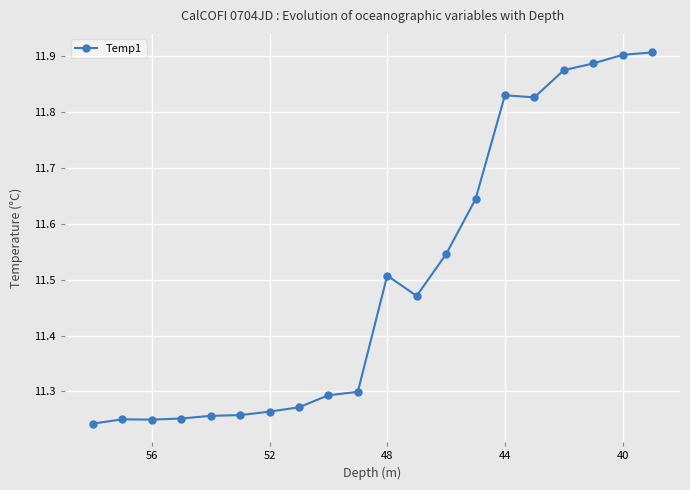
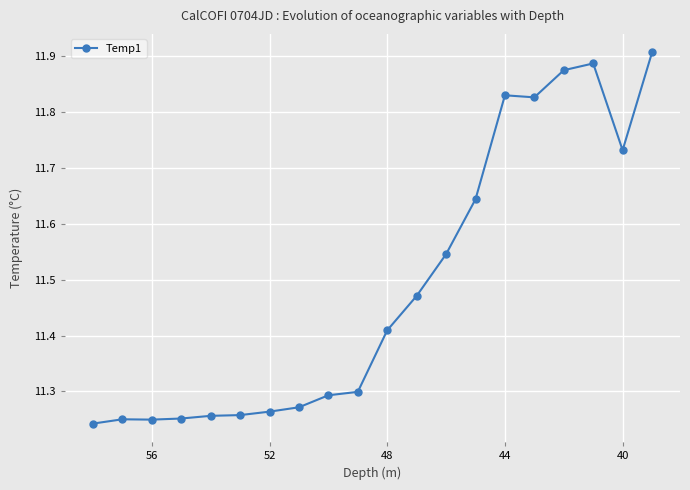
48: 11.51 -> 11.41
40: 11.90 -> 11.73
